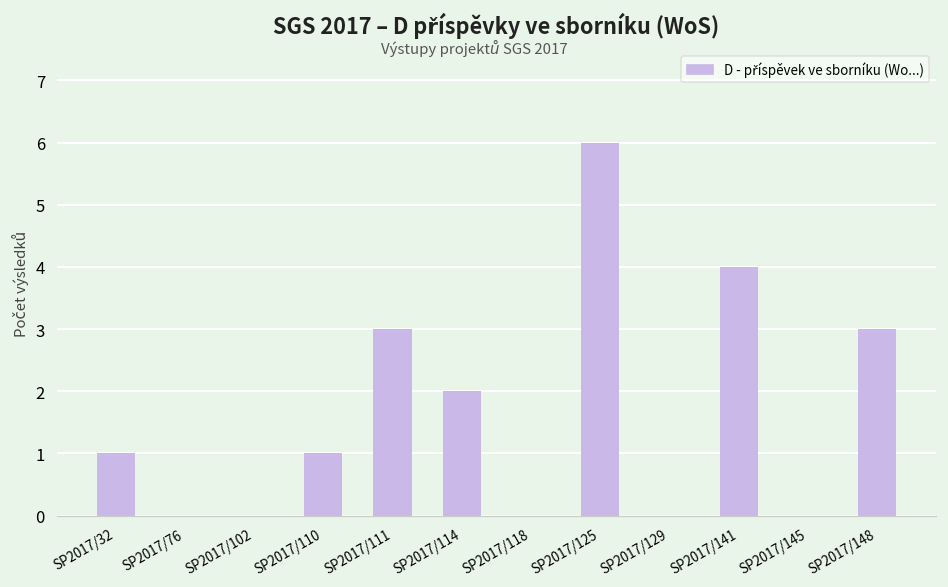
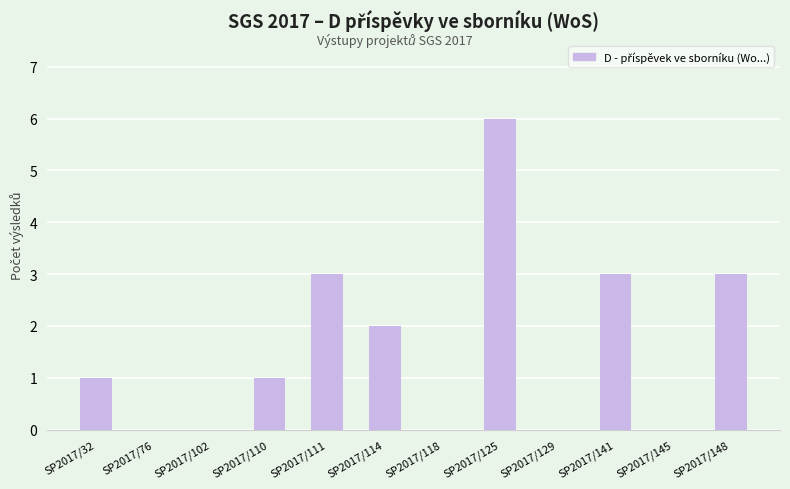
SP2017/141: 4 -> 3
